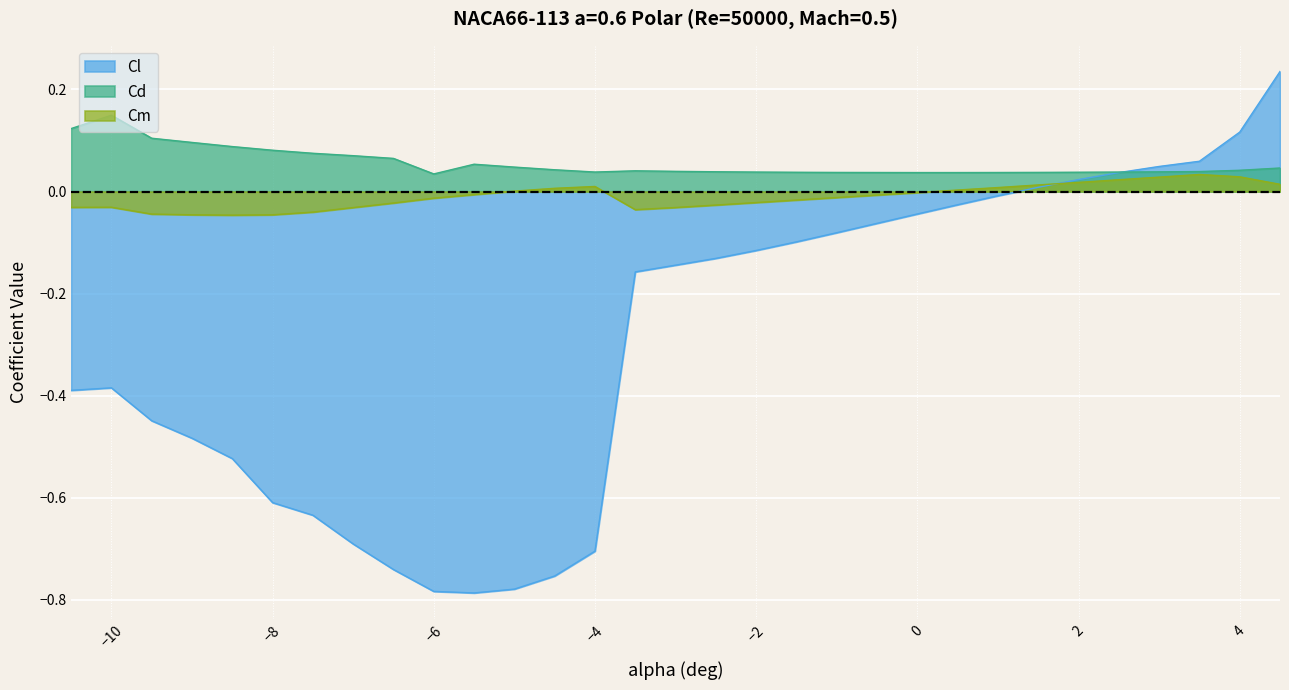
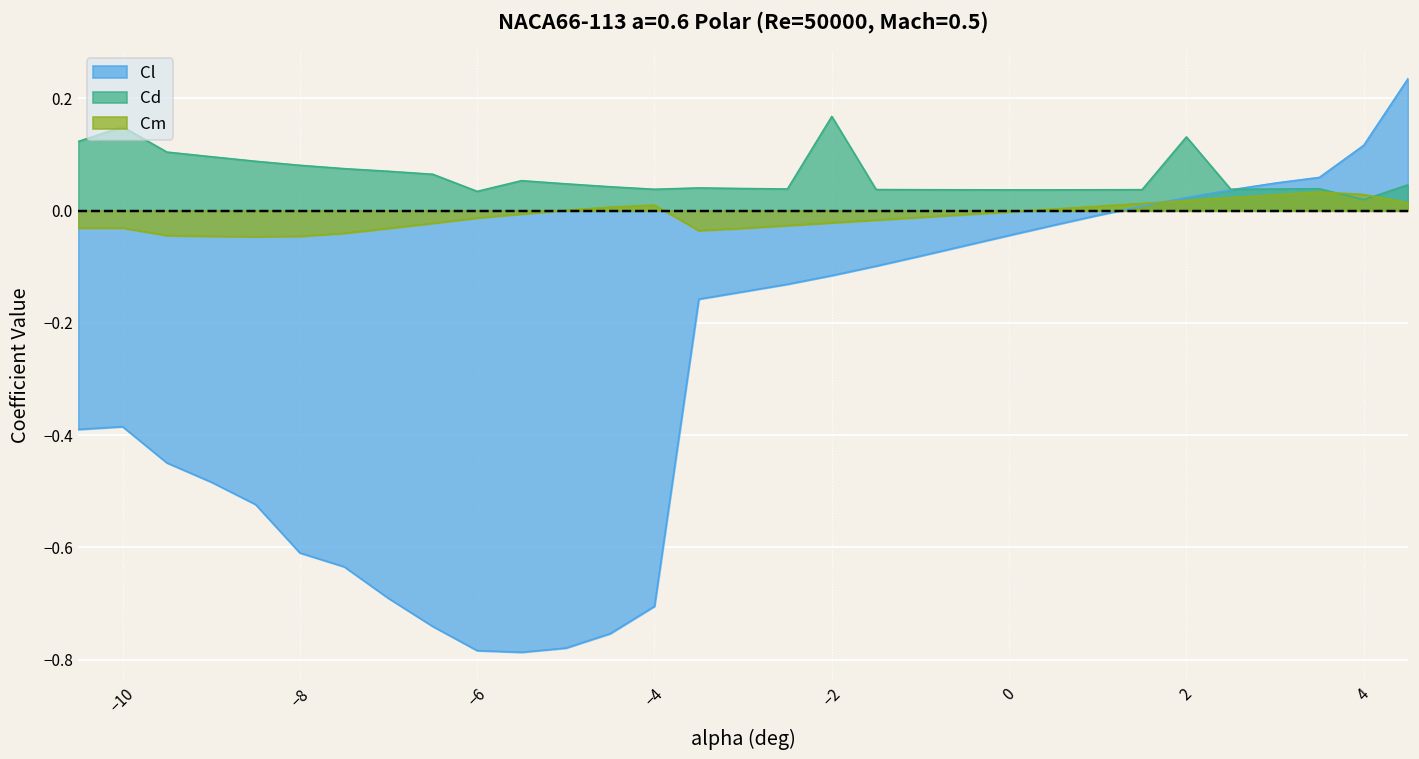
Cd, −2: 0.04 -> 0.17
Cd, 2: 0.04 -> 0.13
Cd, 4: 0.04 -> 0.02
